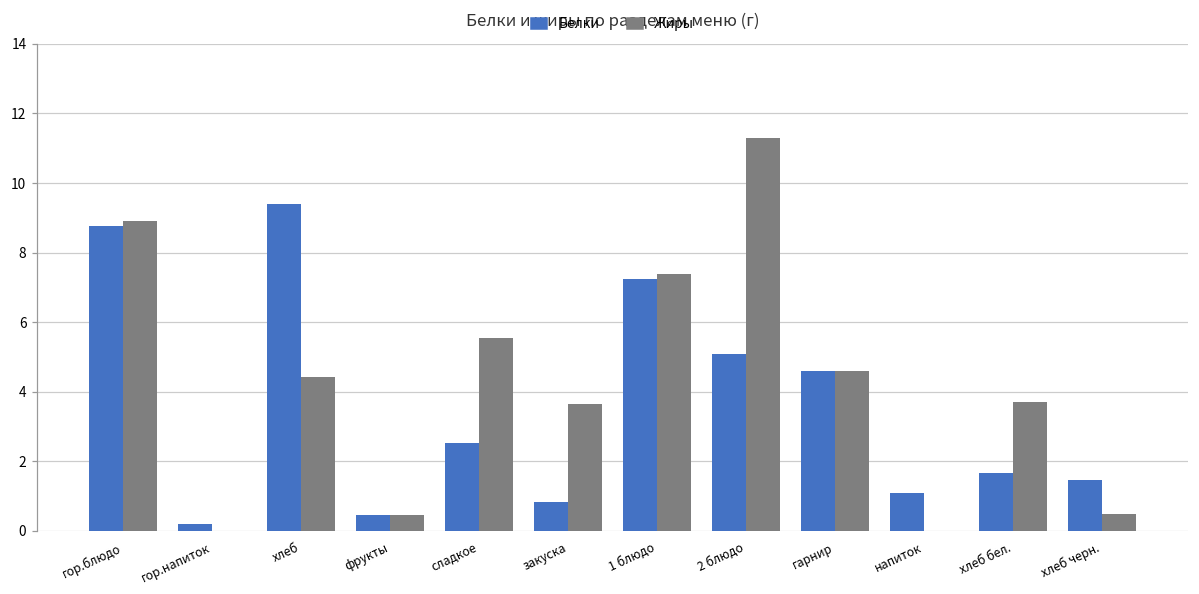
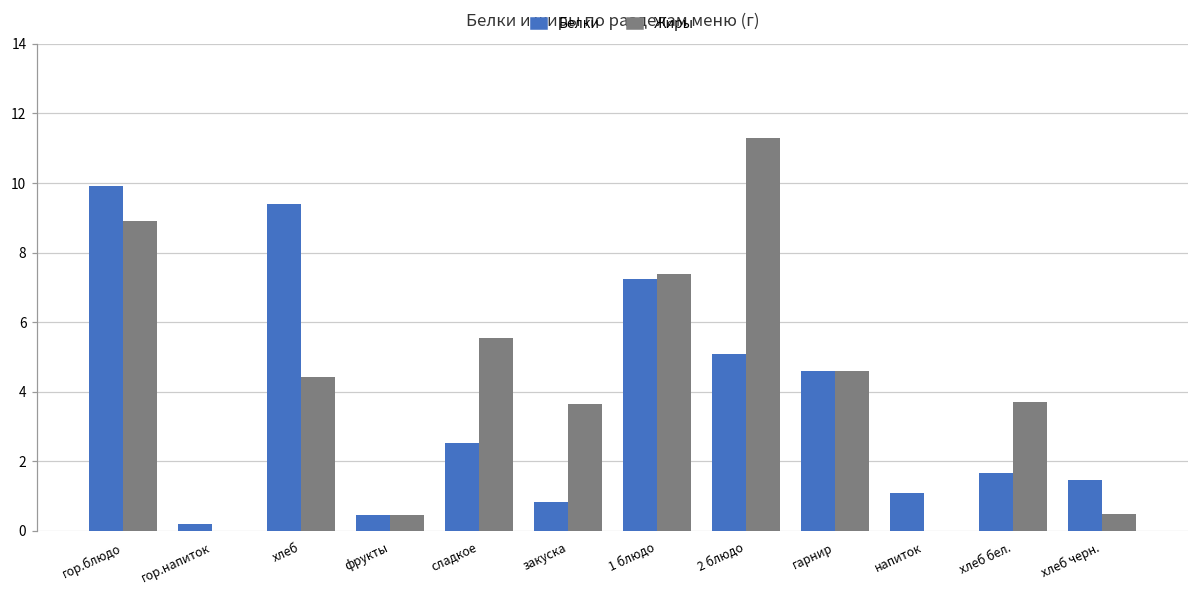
Белки, гор.блюдо: 8.8 -> 9.9
